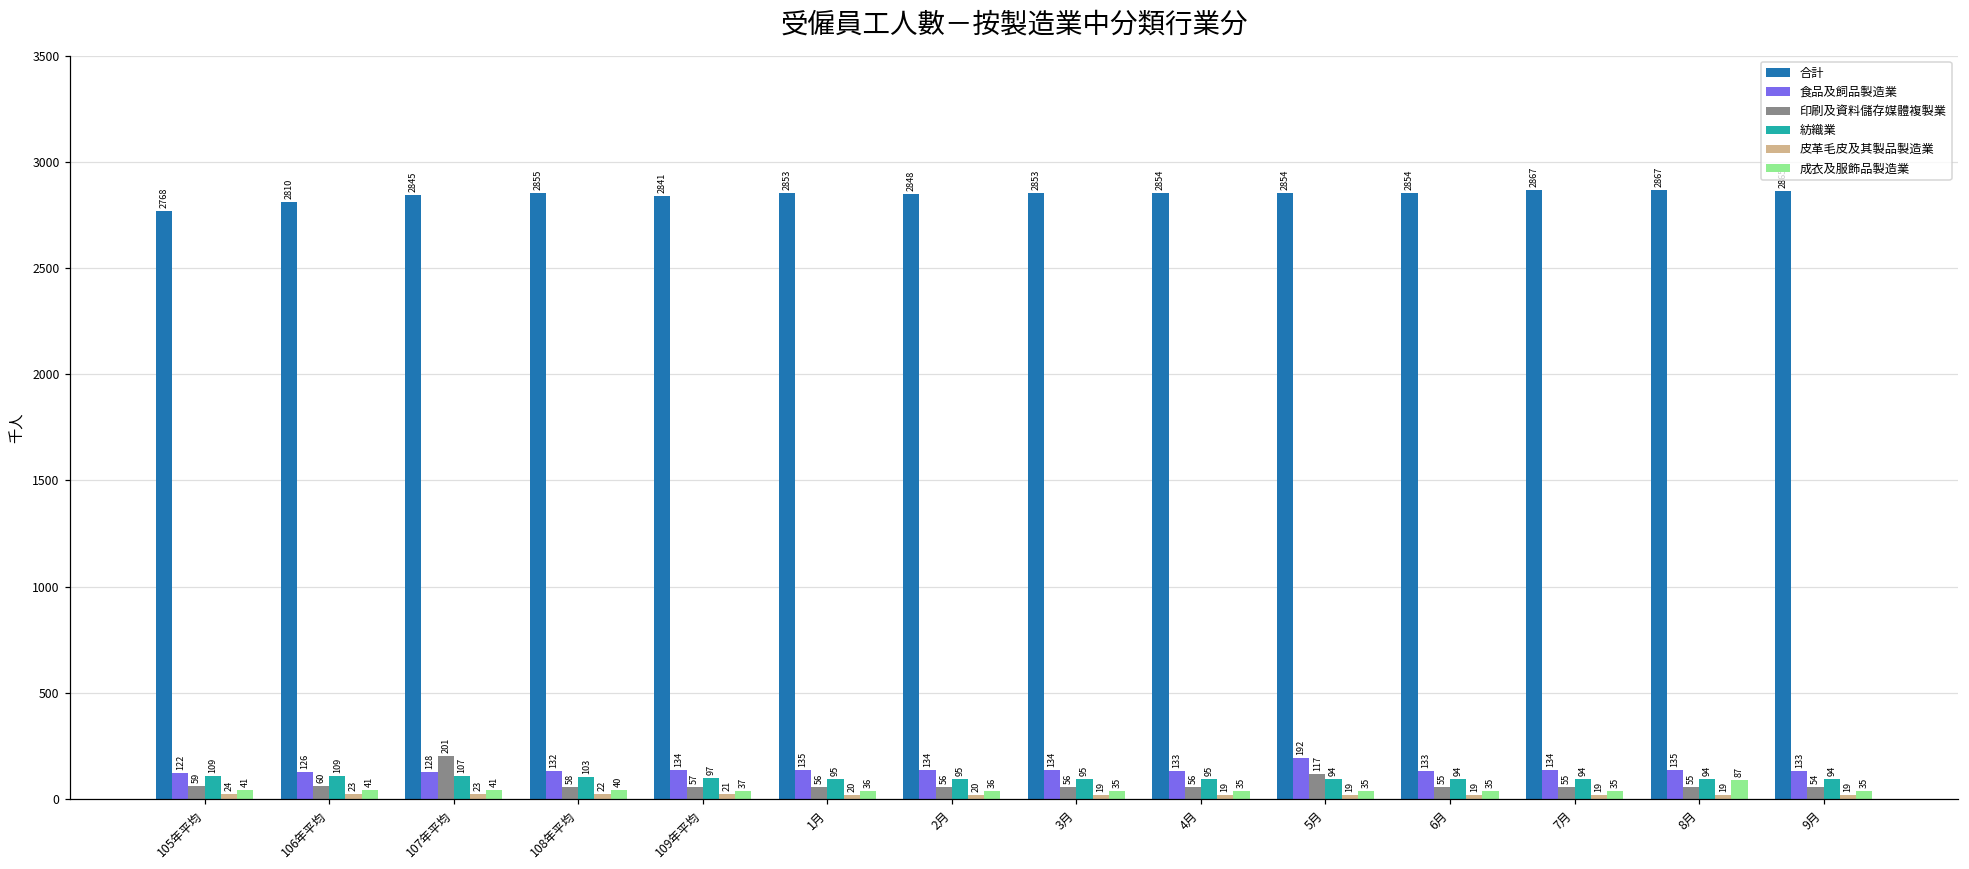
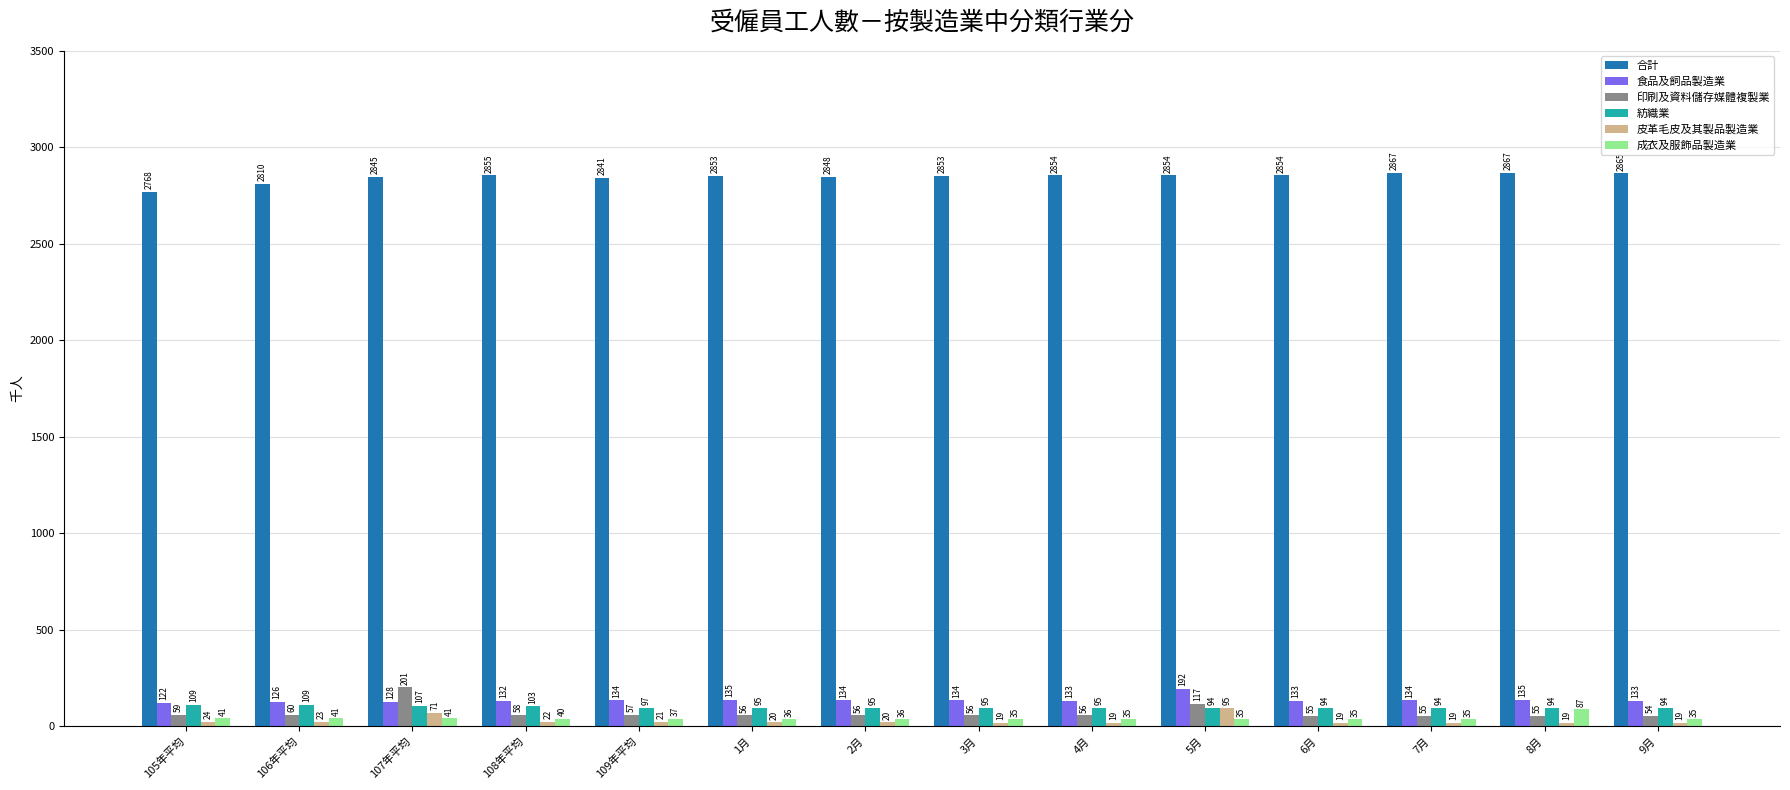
皮革毛皮及其製品製造業, 107年平均: 23 -> 71
皮革毛皮及其製品製造業, 5月: 19 -> 95
